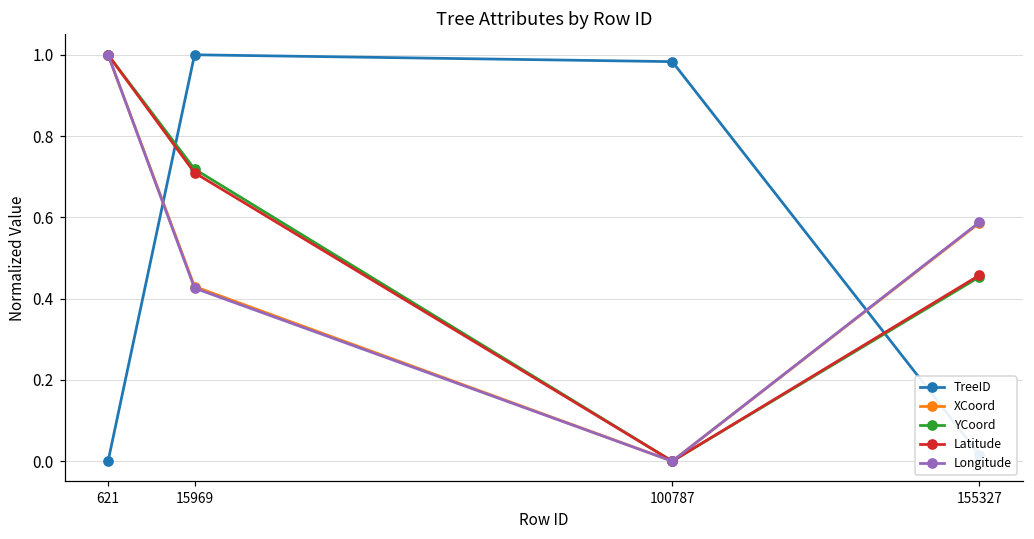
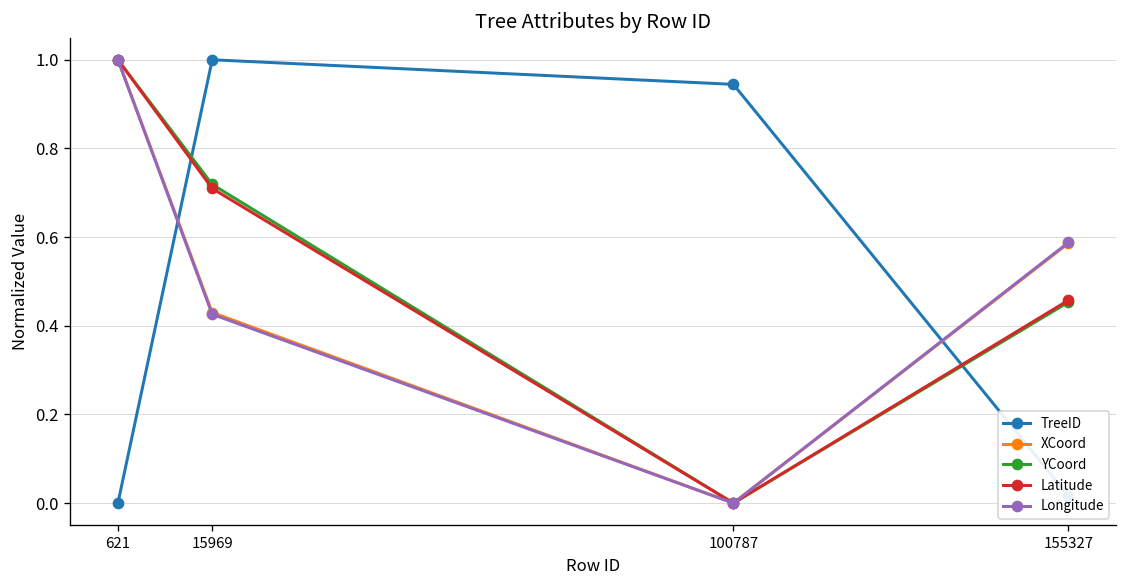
TreeID, 100787: 0.98 -> 0.94
